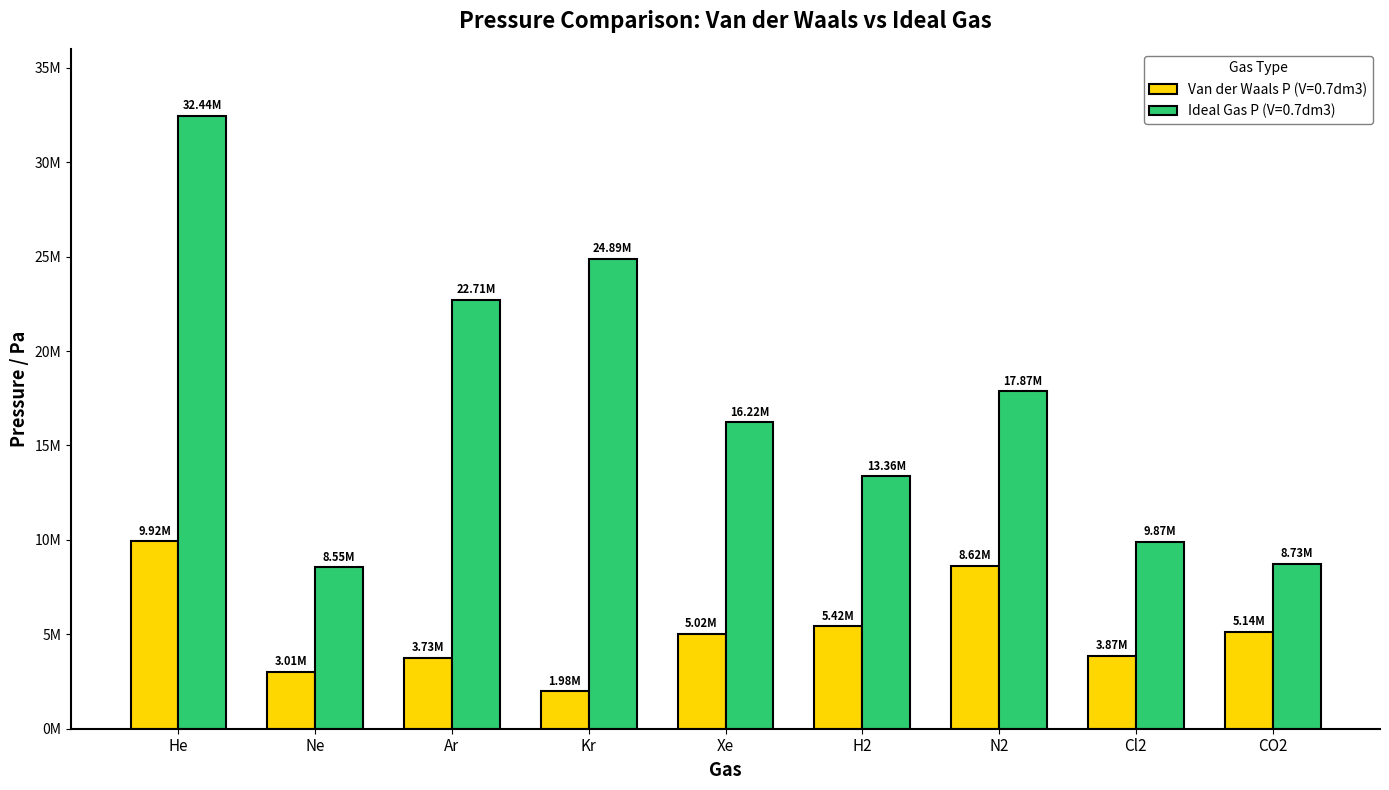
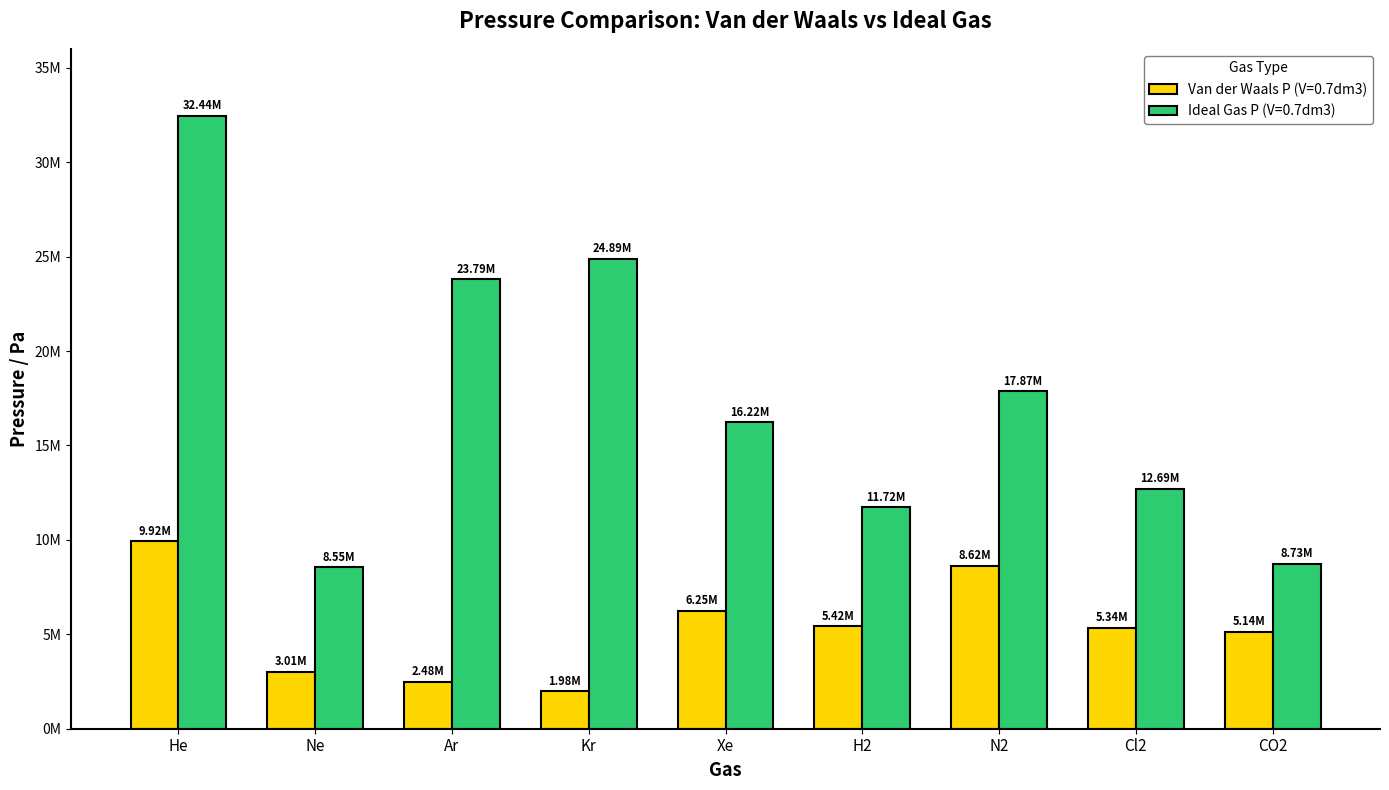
Van der Waals P (V=0.7dm3), Ar: 3.73M -> 2.48M
Ideal Gas P (V=0.7dm3), Ar: 22.71M -> 23.79M
Van der Waals P (V=0.7dm3), Xe: 5.02M -> 6.25M
Ideal Gas P (V=0.7dm3), H2: 13.36M -> 11.72M
Van der Waals P (V=0.7dm3), Cl2: 3.87M -> 5.34M
Ideal Gas P (V=0.7dm3), Cl2: 9.87M -> 12.69M
